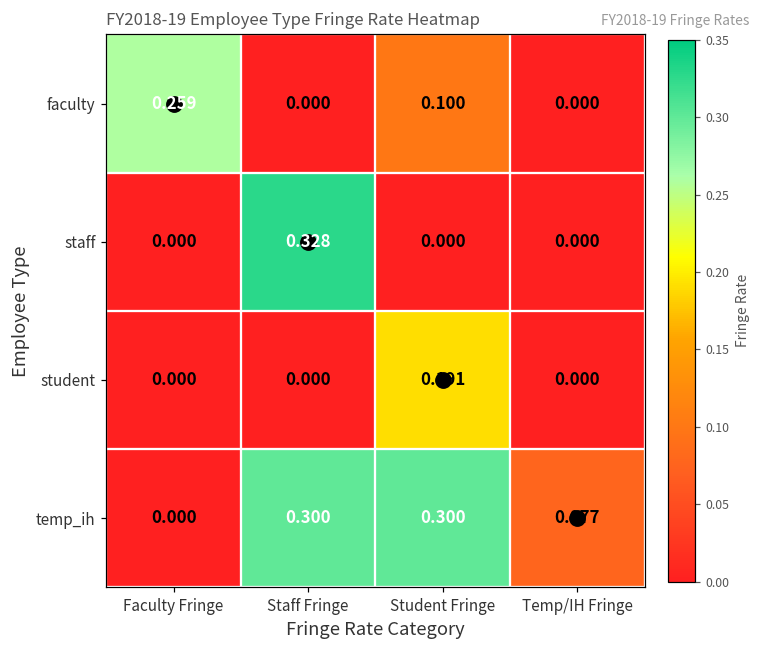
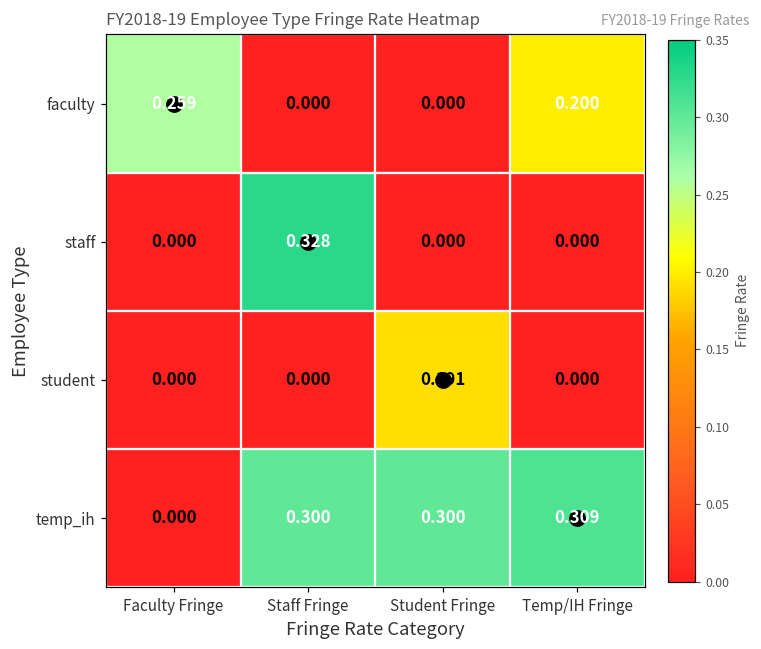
faculty, Student Fringe: 0.100 -> 0.000
faculty, Temp/IH Fringe: 0.000 -> 0.200
temp_ih, Temp/IH Fringe: 0.077 -> 0.309
